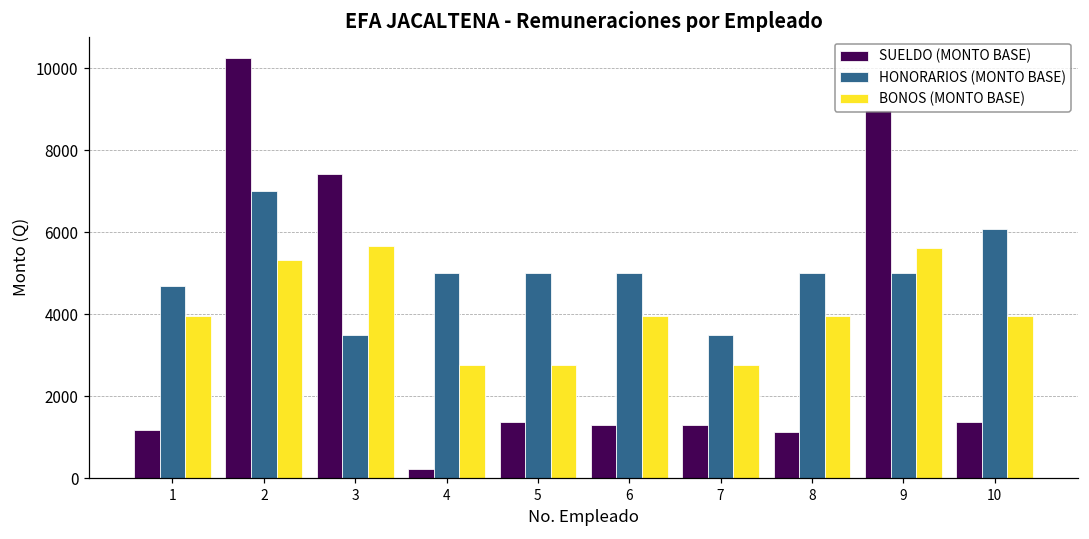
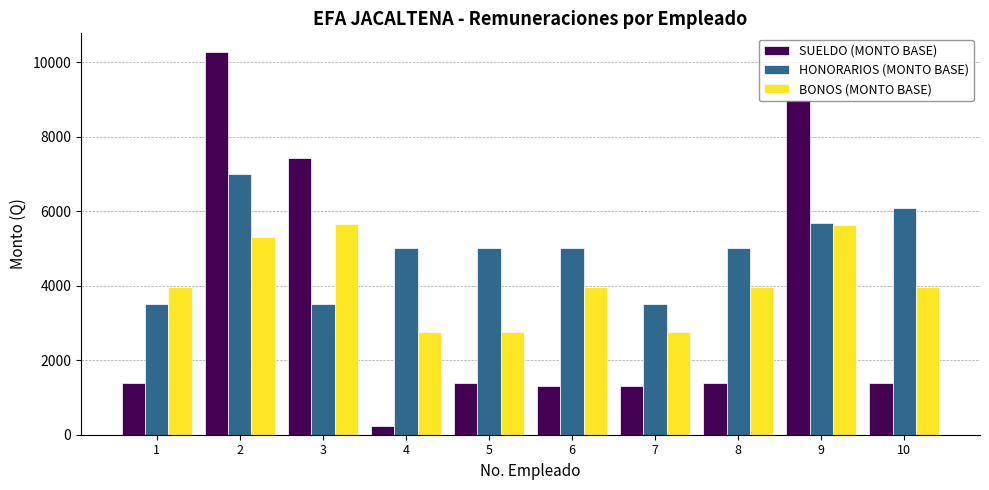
SUELDO (MONTO BASE), 1: 1200 -> 1400
HONORARIOS (MONTO BASE), 1: 4700 -> 3500
SUELDO (MONTO BASE), 8: 1100 -> 1400
HONORARIOS (MONTO BASE), 9: 5000 -> 5700
